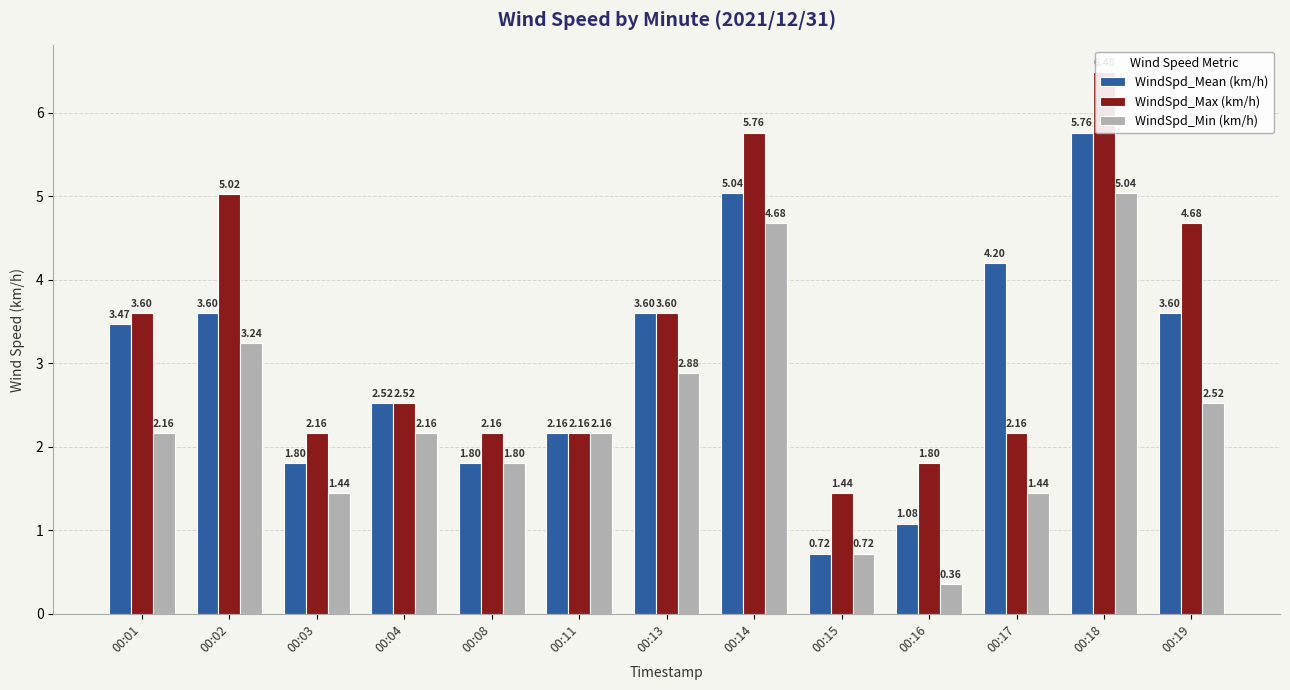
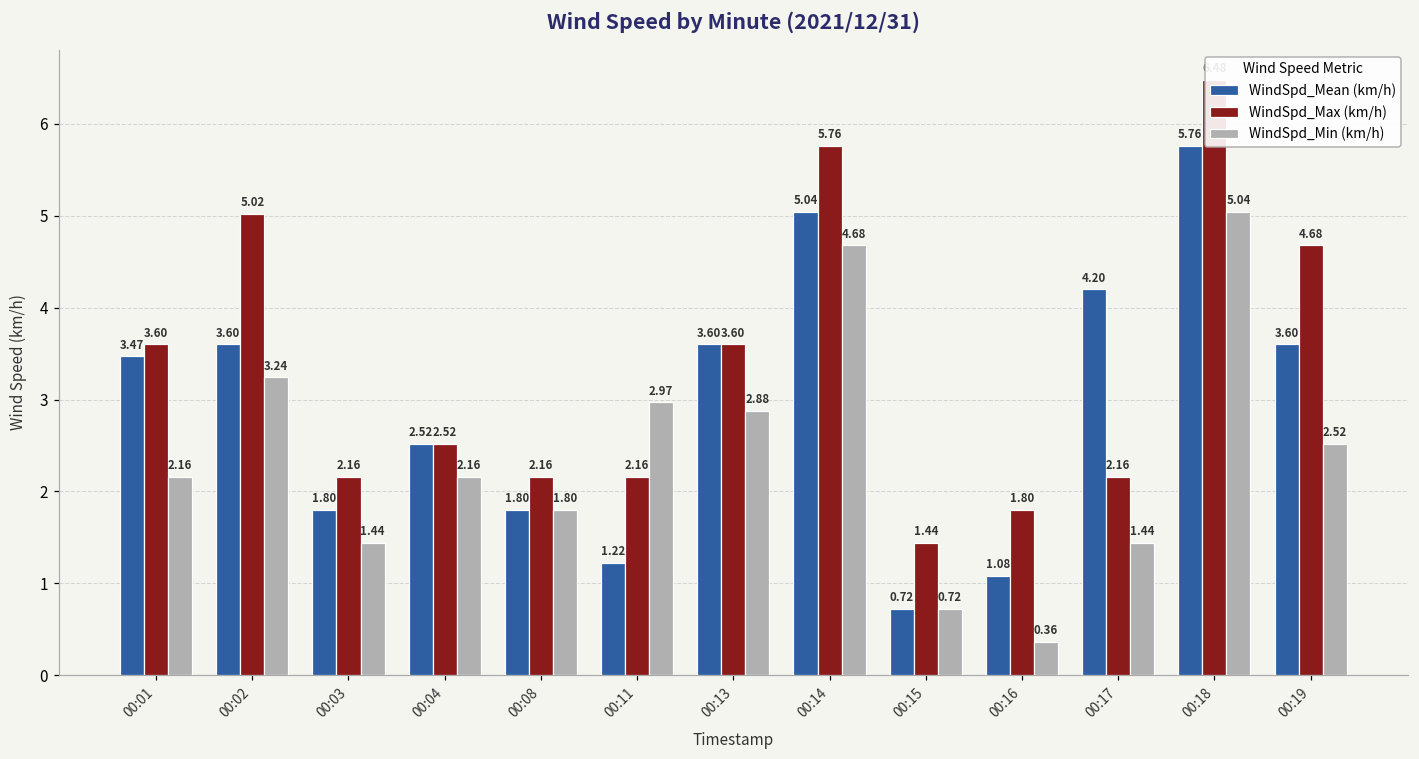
WindSpd_Mean (km/h), 00:11: 2.16 -> 1.22
WindSpd_Min (km/h), 00:11: 2.16 -> 2.97
